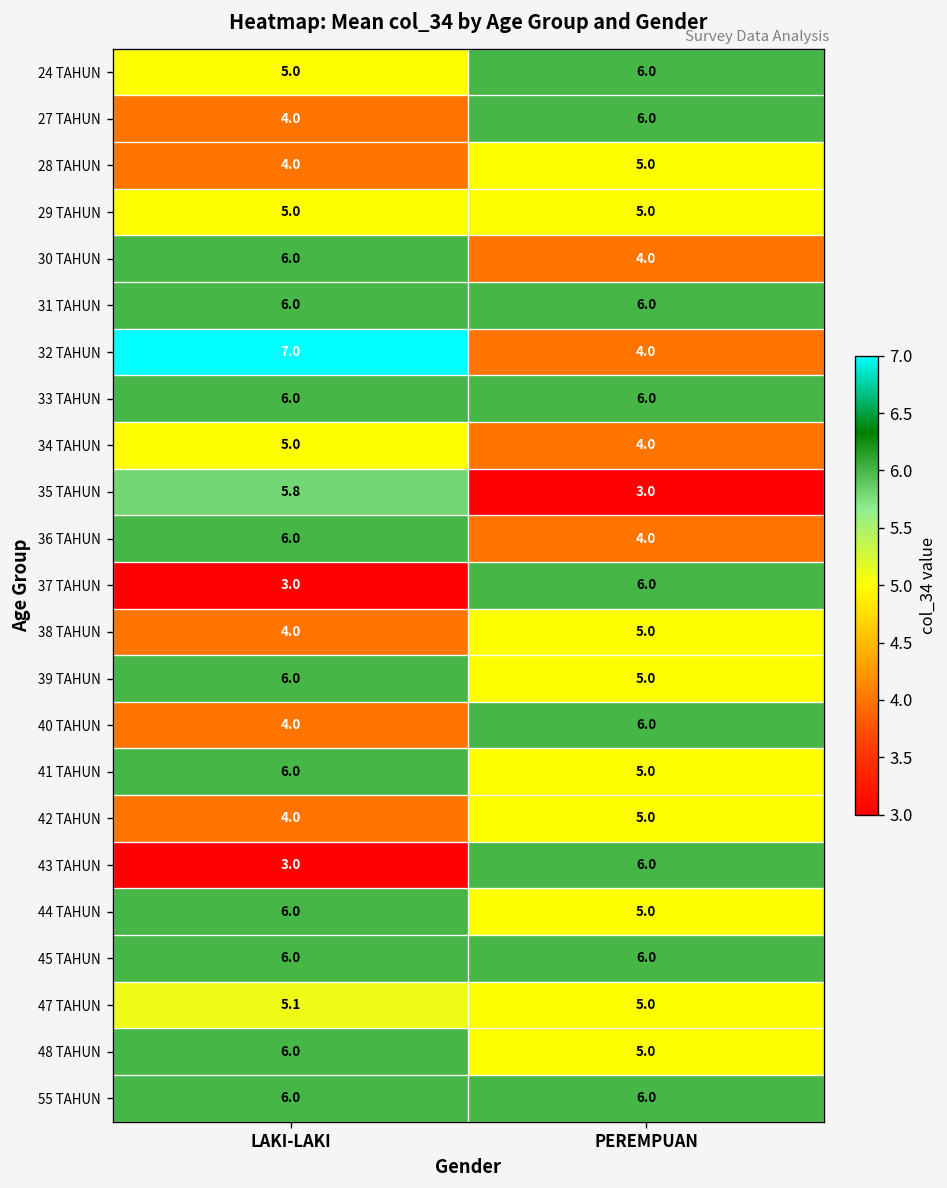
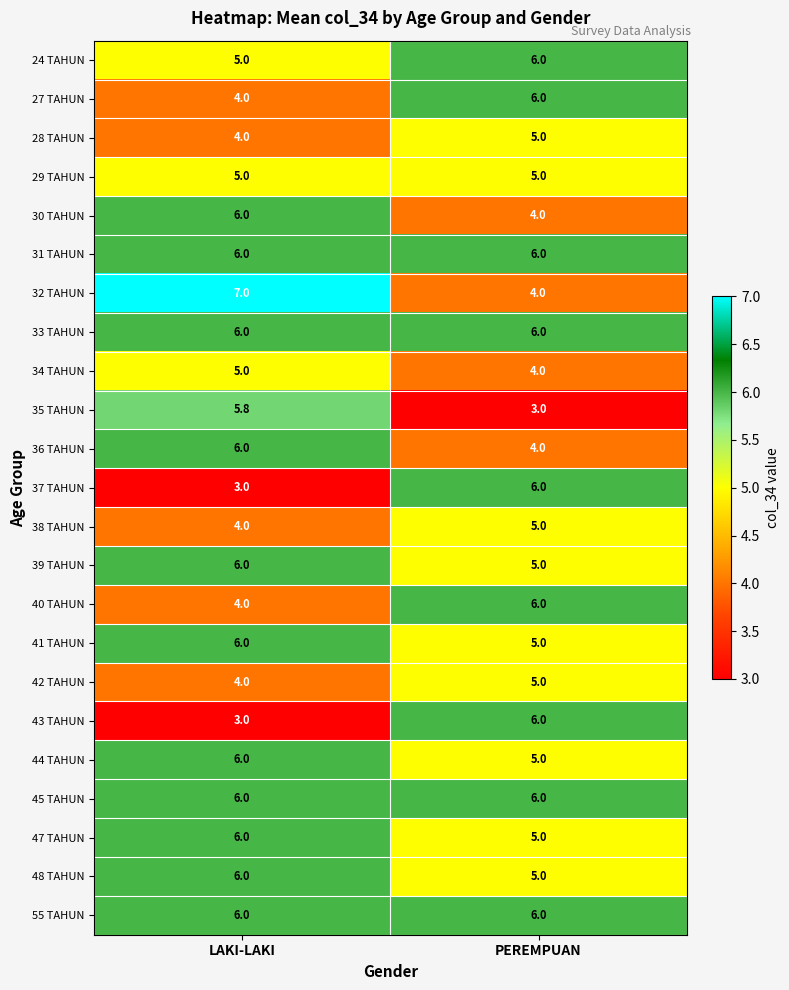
47 TAHUN, LAKI-LAKI: 5.1 -> 6.0
